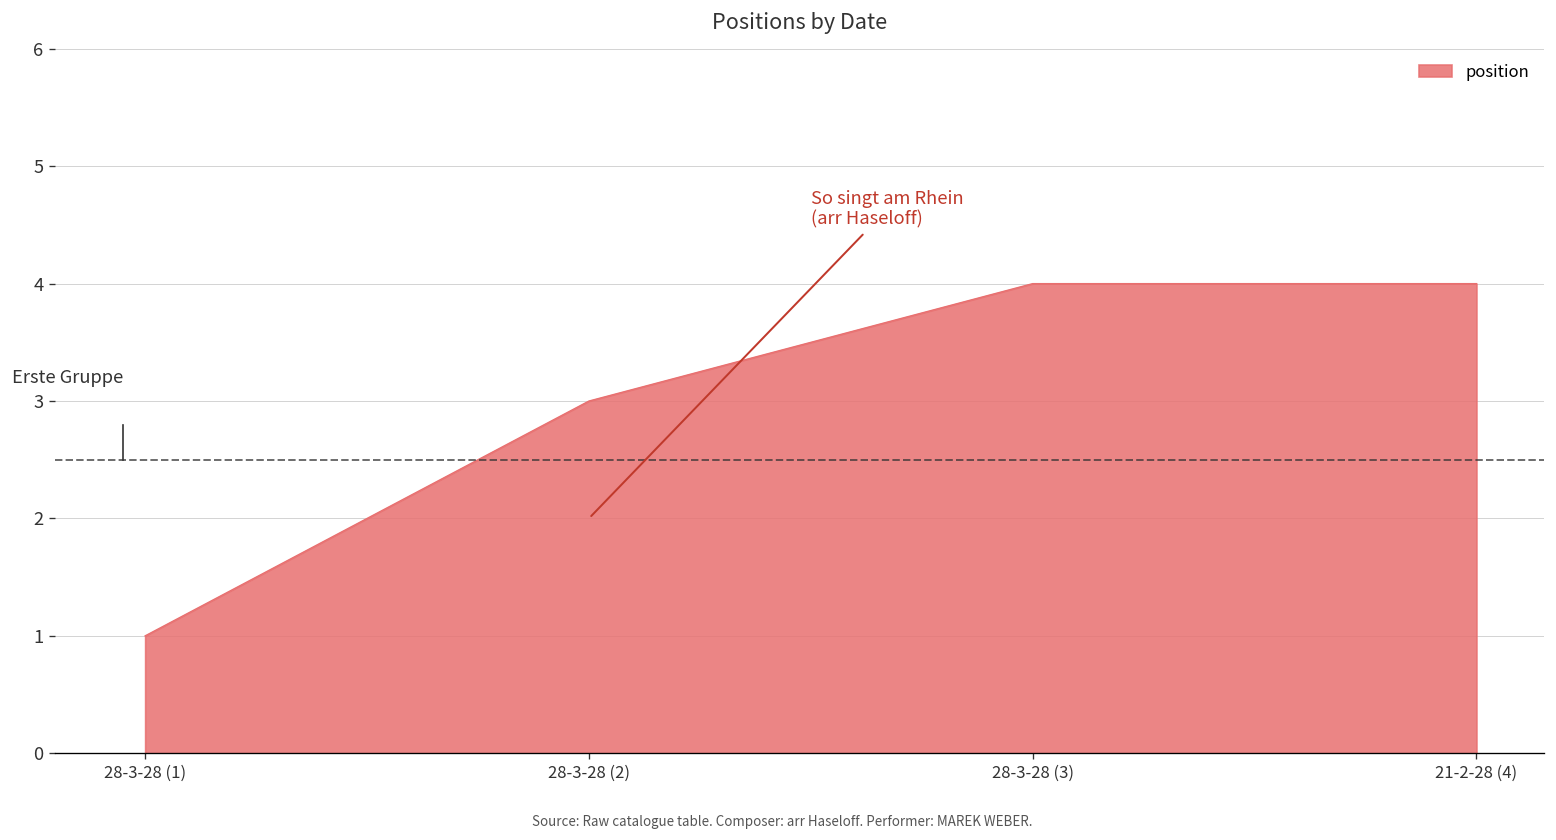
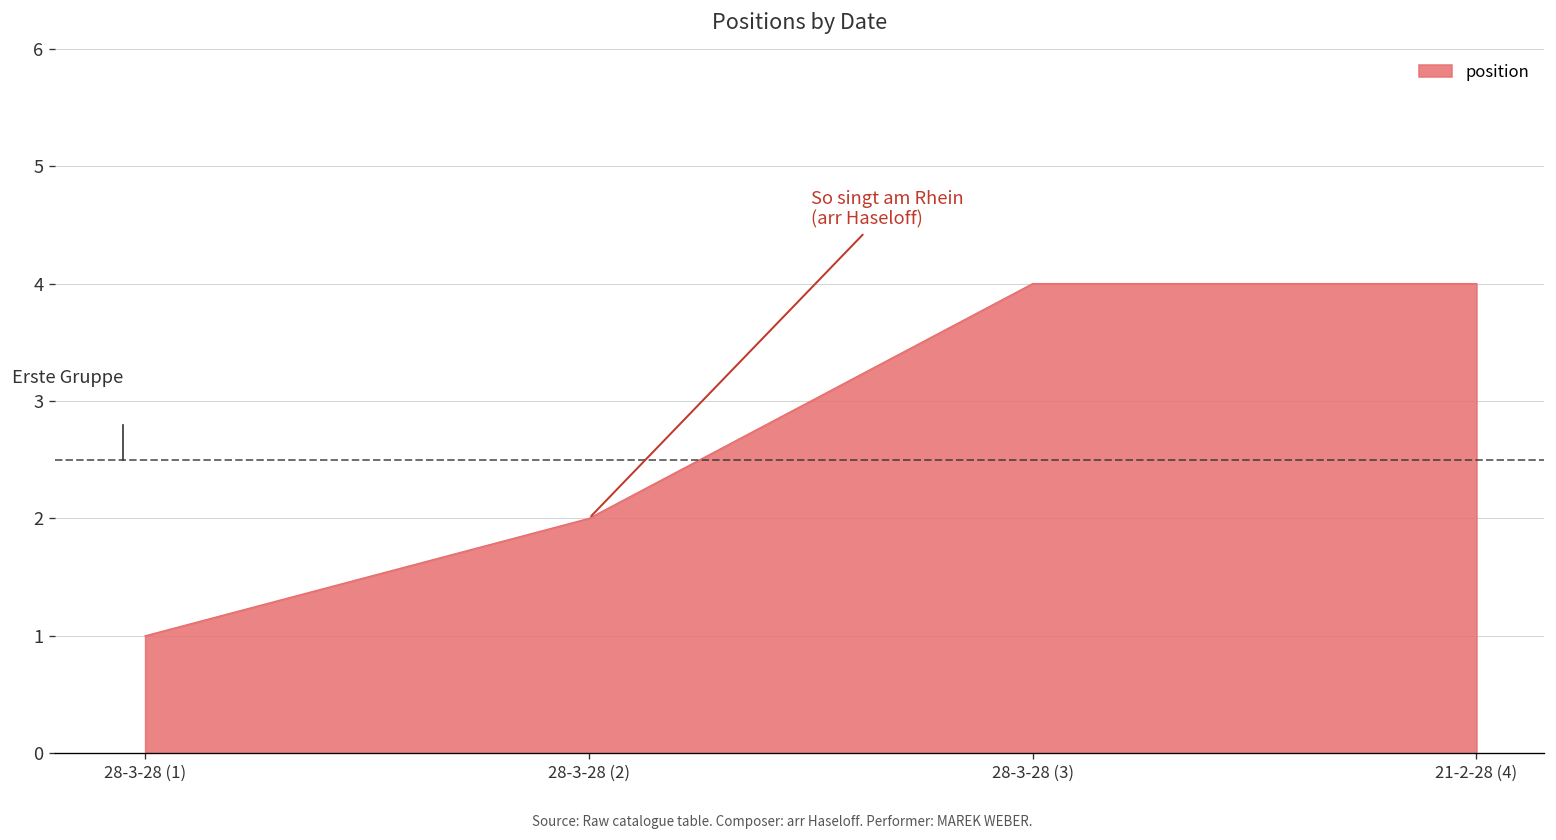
position, 28-3-28 (2): 3 -> 2
